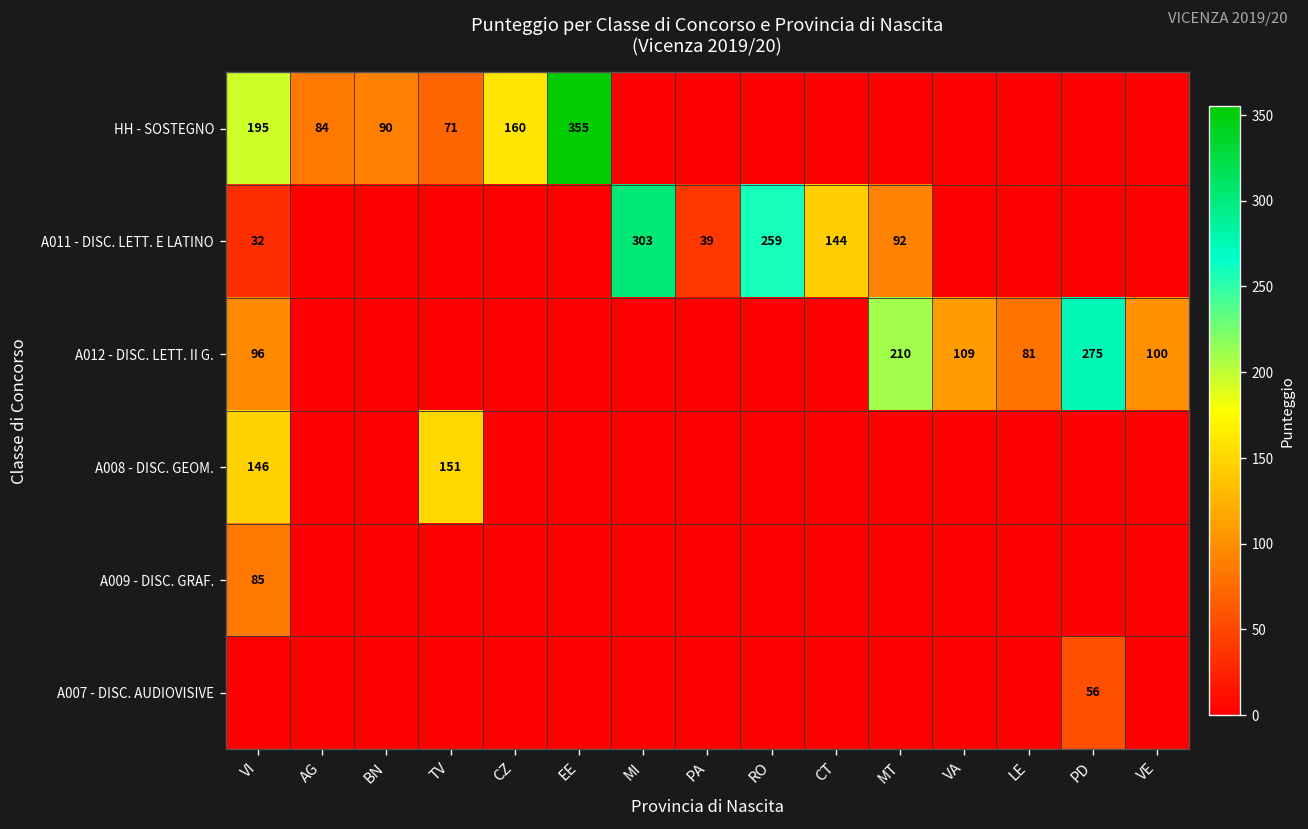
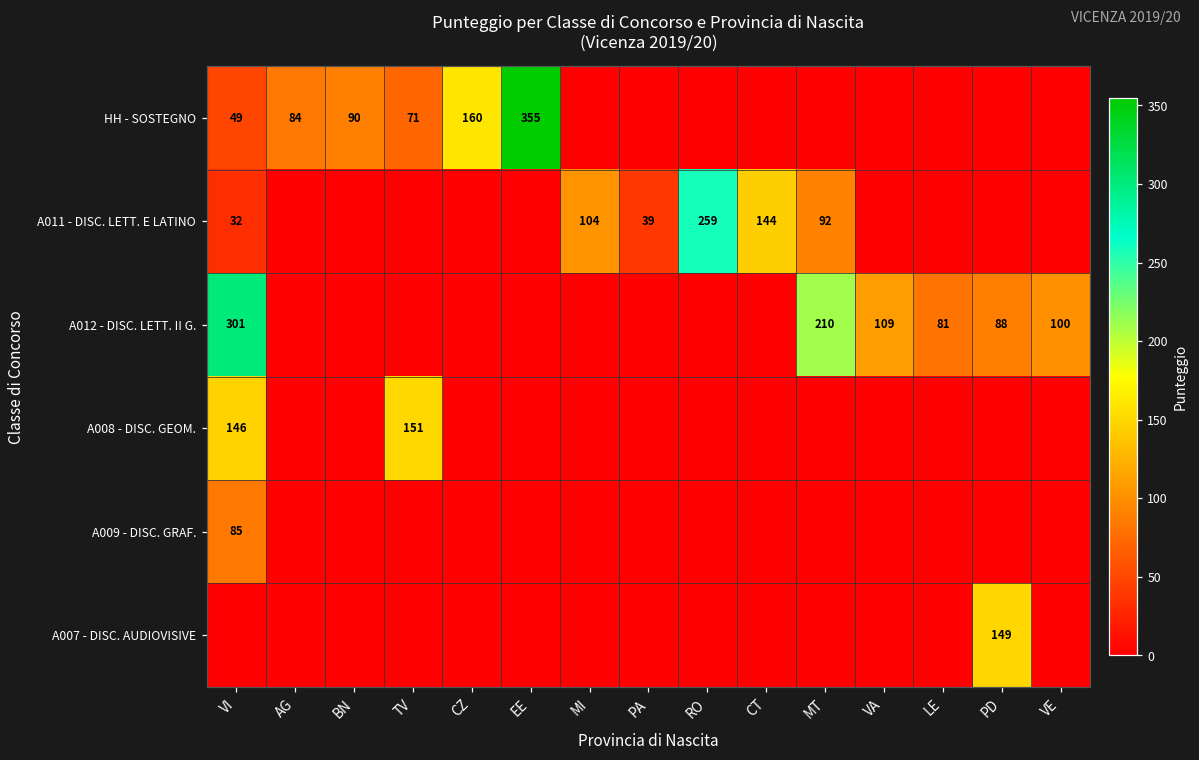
HH - SOSTEGNO, VI: 195 -> 49
A011 - DISC. LETT. E LATINO, MI: 303 -> 104
A012 - DISC. LETT. II G., VI: 96 -> 301
A012 - DISC. LETT. II G., PD: 275 -> 88
A007 - DISC. AUDIOVISIVE, PD: 56 -> 149
